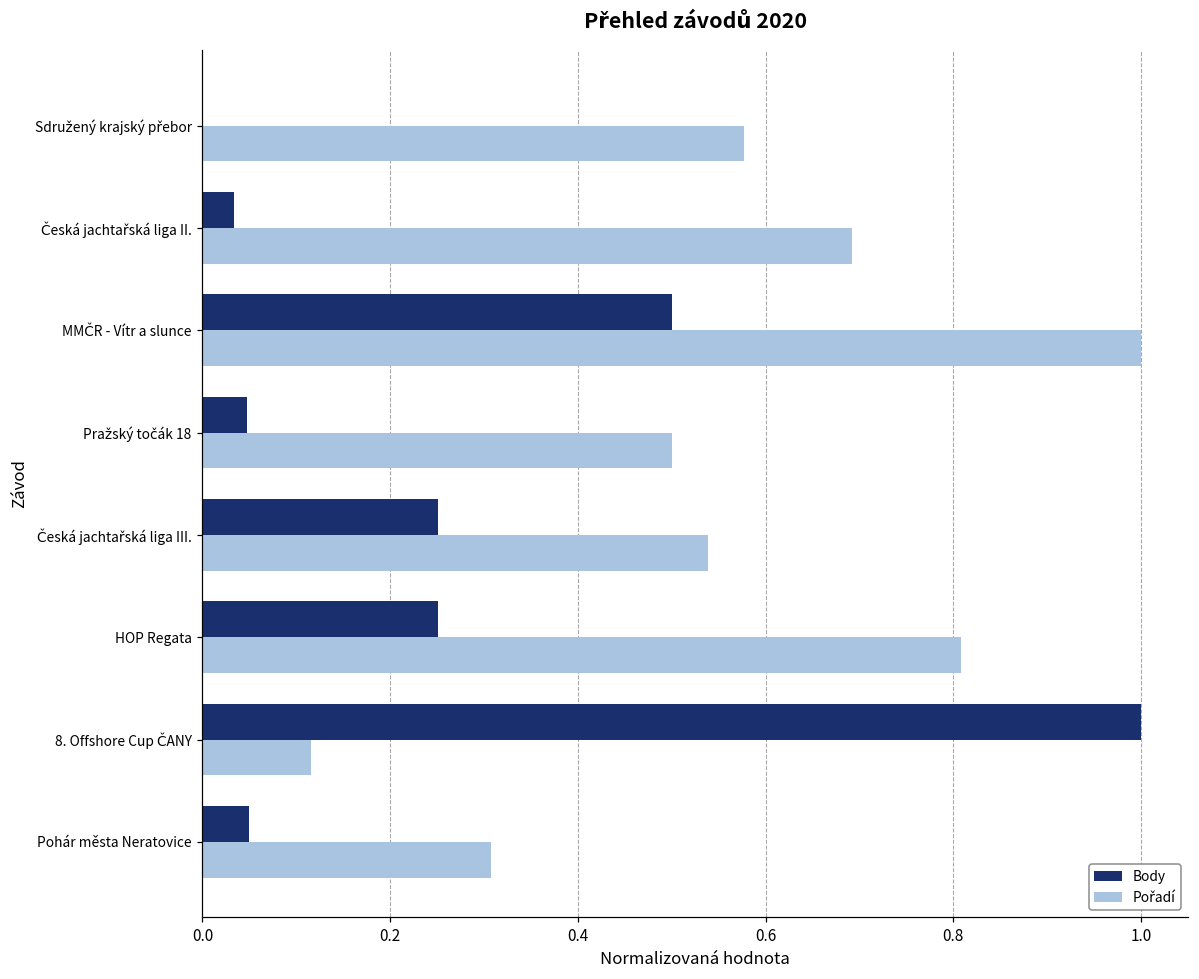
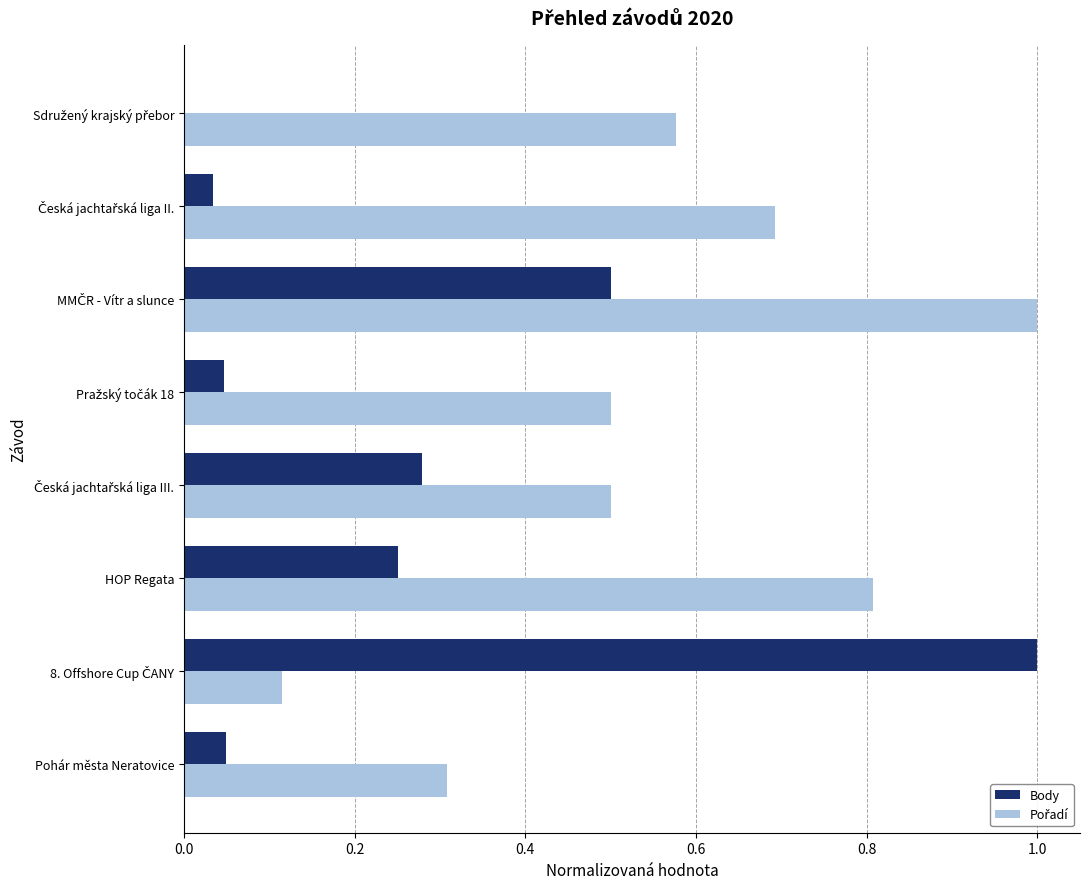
Body, Česká jachtařská liga III.: 0.25 -> 0.28
Pořadí, Česká jachtařská liga III.: 0.54 -> 0.50
